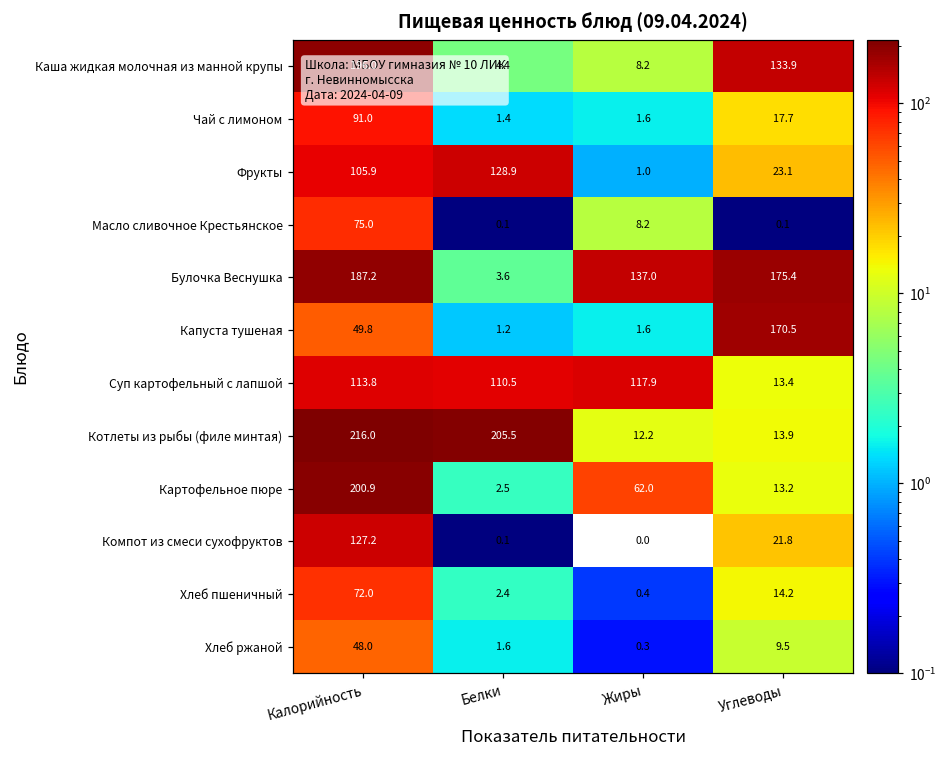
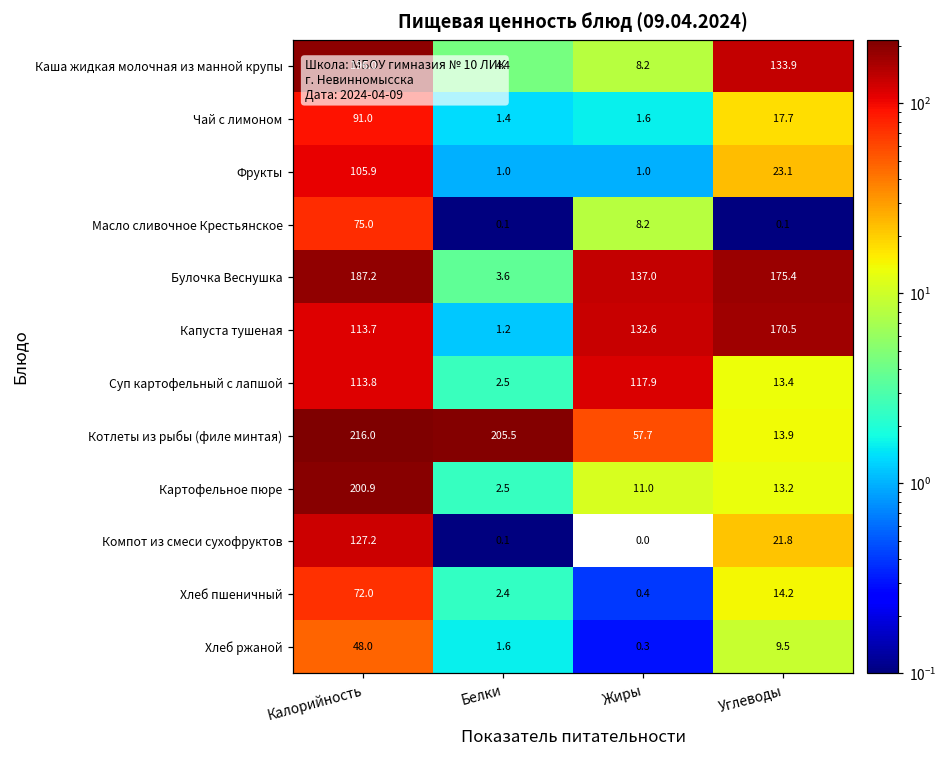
Фрукты, Белки: 128.9 -> 1.0
Капуста тушеная, Калорийность: 49.8 -> 113.7
Капуста тушеная, Жиры: 1.6 -> 132.6
Суп картофельный с лапшой, Белки: 110.5 -> 2.5
Котлеты из рыбы (филе минтая), Жиры: 12.2 -> 57.7
Картофельное пюре, Жиры: 62.0 -> 11.0
